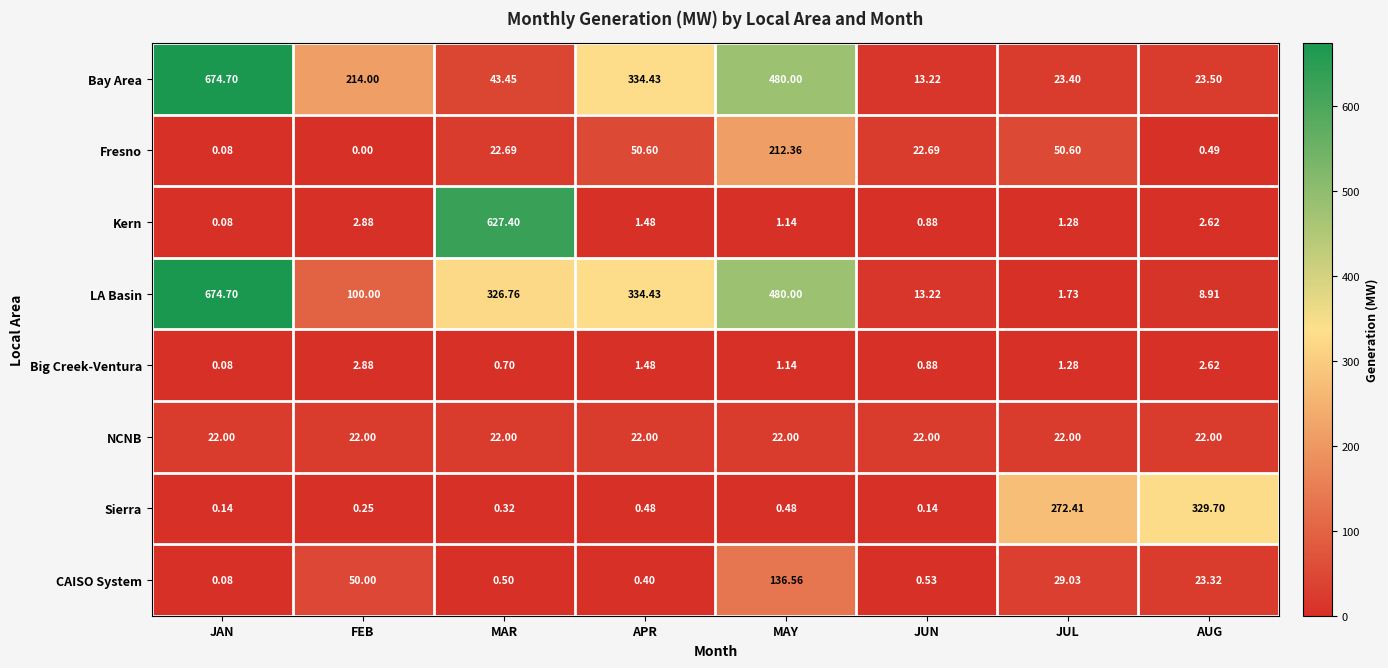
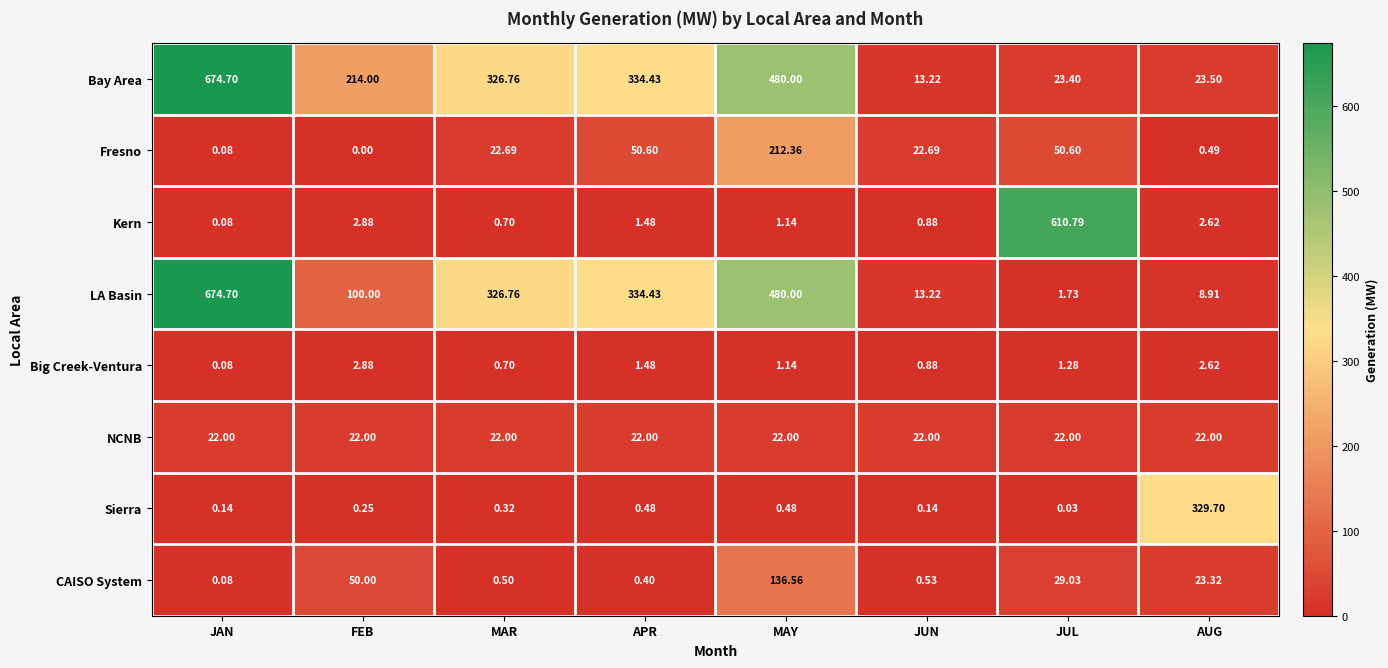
Bay Area, MAR: 43.45 -> 326.76
Kern, MAR: 627.40 -> 0.70
Kern, JUL: 1.28 -> 610.79
Sierra, JUL: 272.41 -> 0.03
